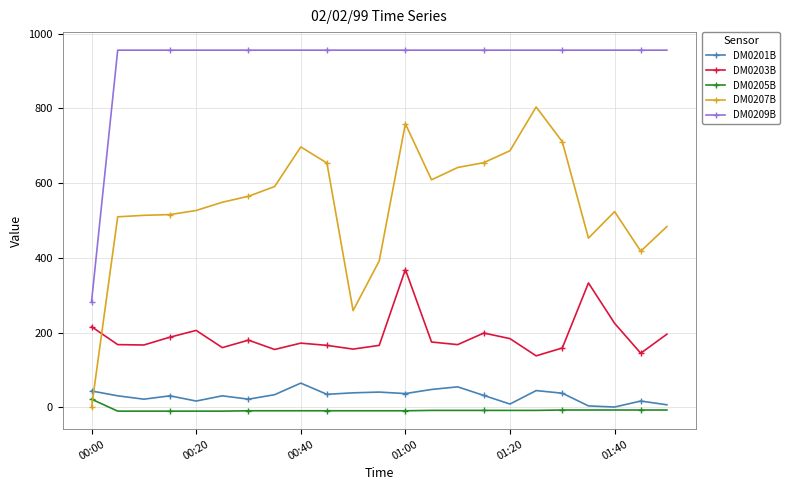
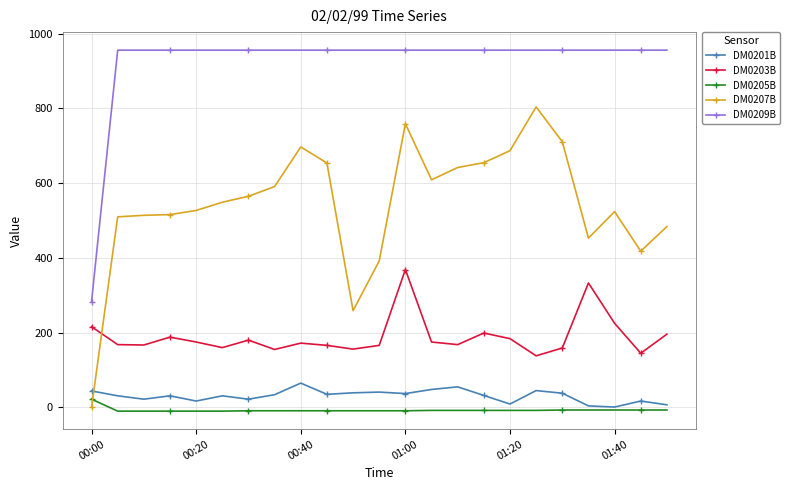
DM0203B, 00:20: 210 -> 180
